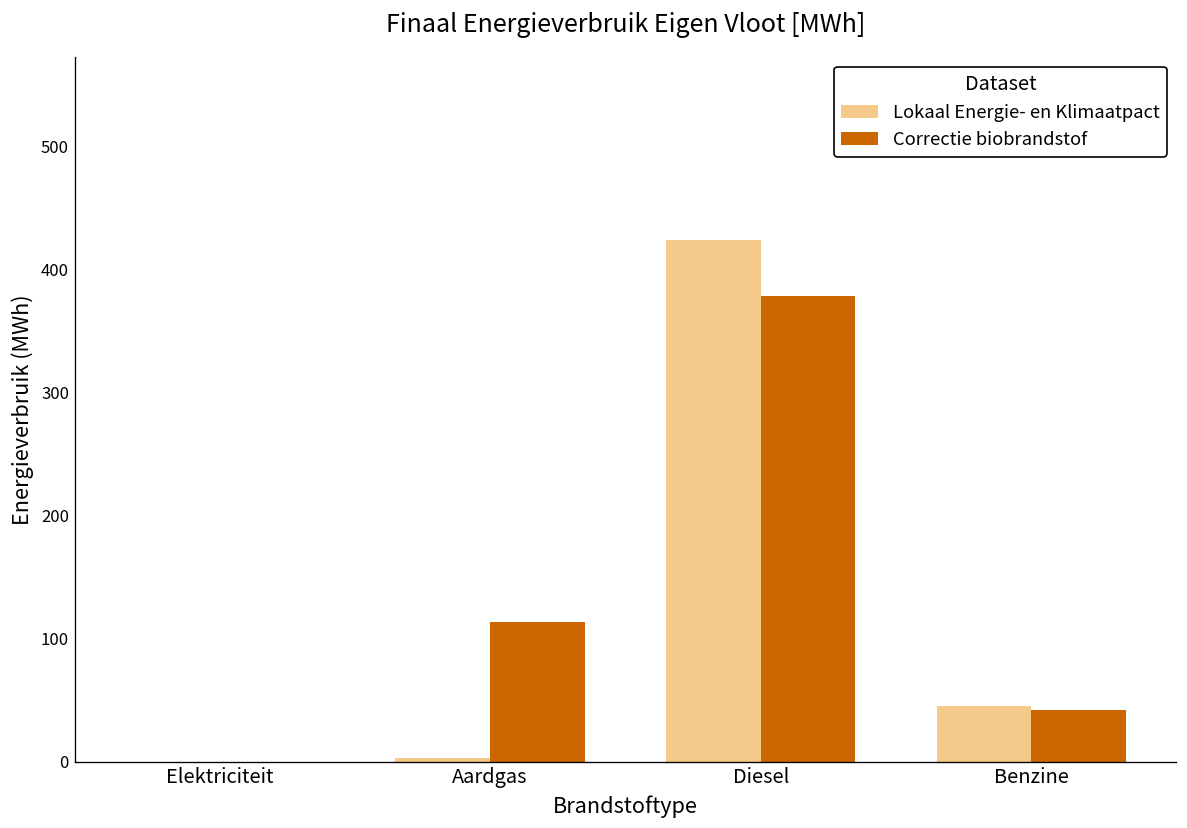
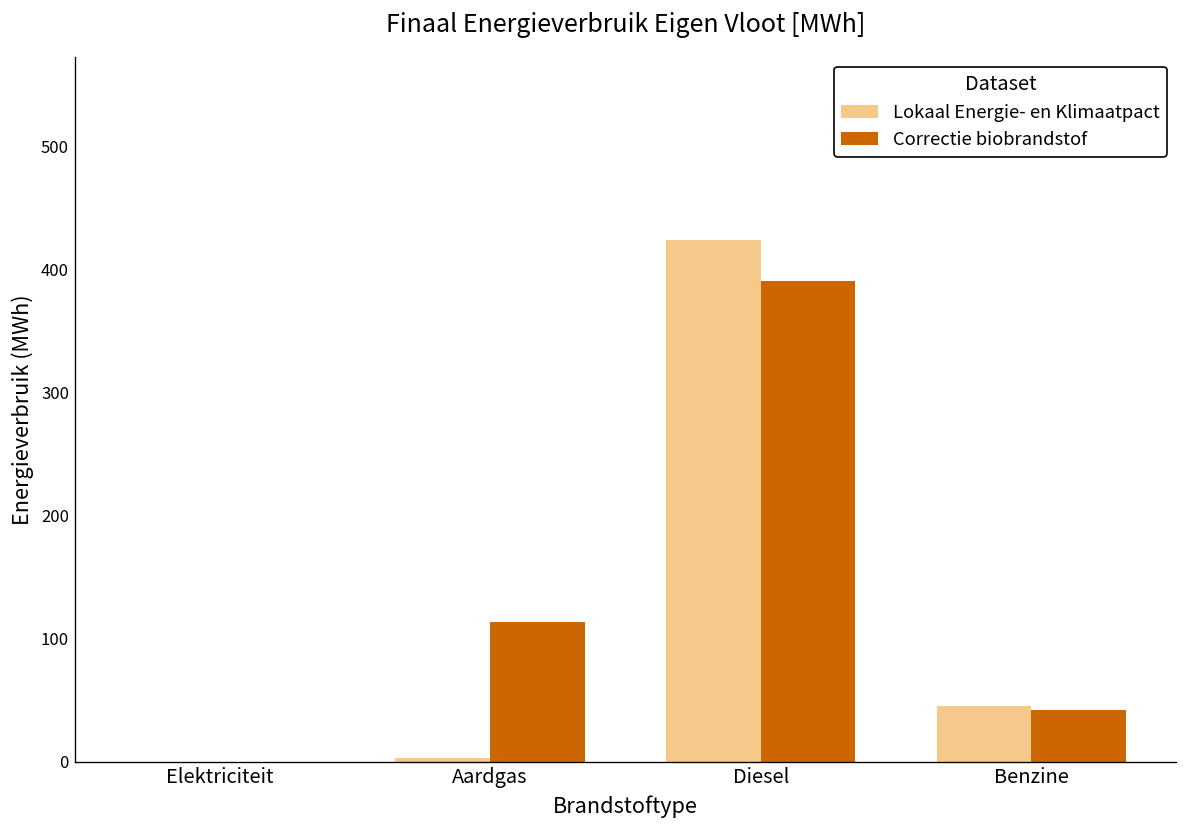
Correctie biobrandstof, Diesel: 379 -> 391
